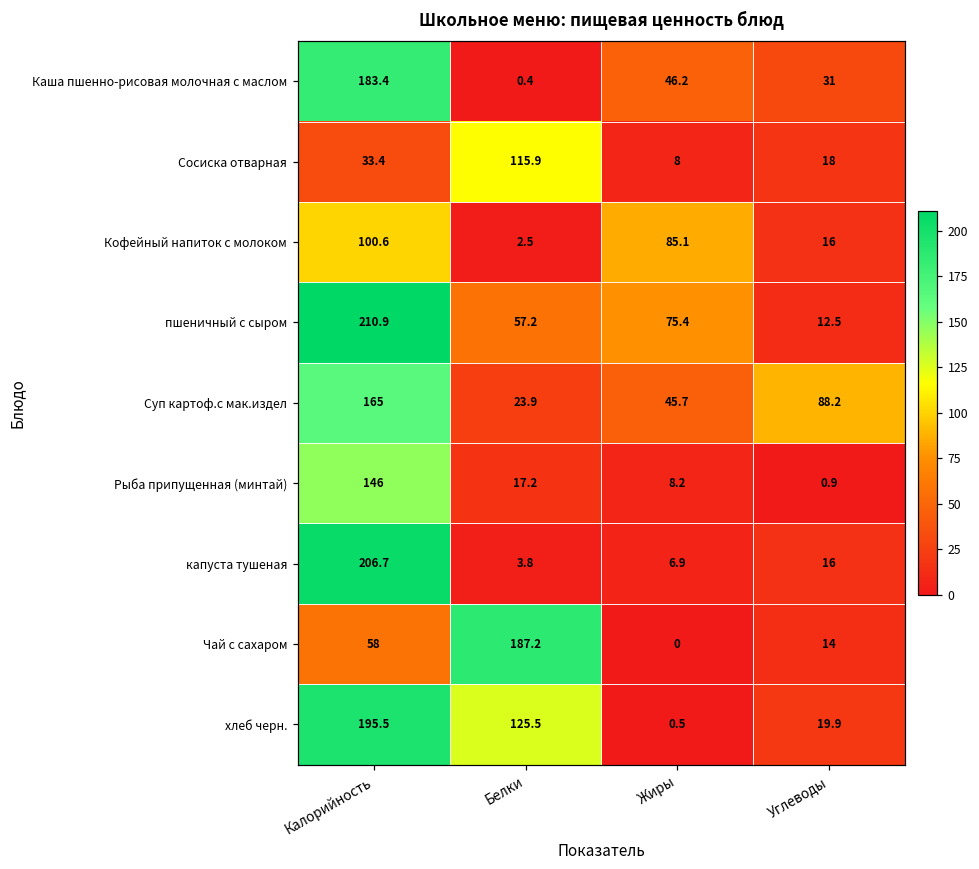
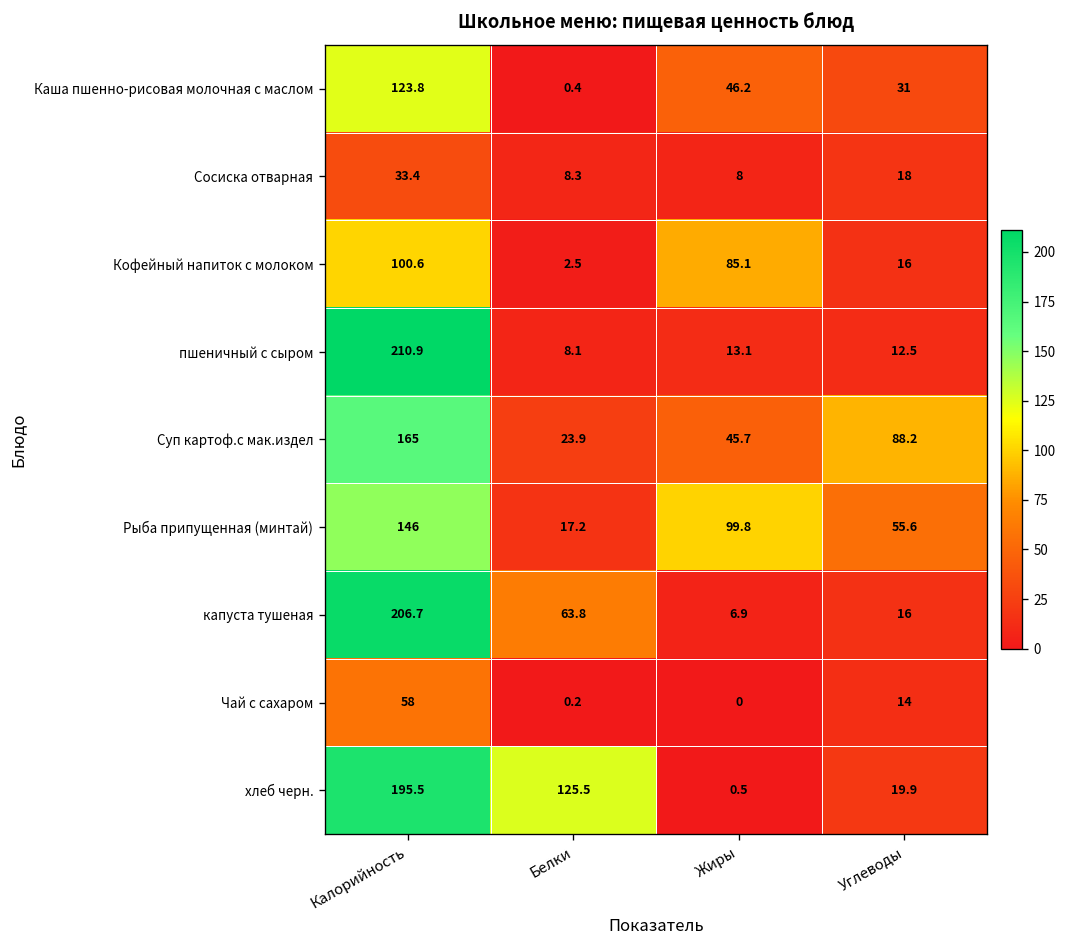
Каша пшенно-рисовая молочная с маслом, Калорийность: 183.4 -> 123.8
Сосиска отварная, Белки: 115.9 -> 8.3
пшеничный с сыром, Белки: 57.2 -> 8.1
пшеничный с сыром, Жиры: 75.4 -> 13.1
Рыба припущенная (минтай), Жиры: 8.2 -> 99.8
Рыба припущенная (минтай), Углеводы: 0.9 -> 55.6
капуста тушеная, Белки: 3.8 -> 63.8
Чай с сахаром, Белки: 187.2 -> 0.2
